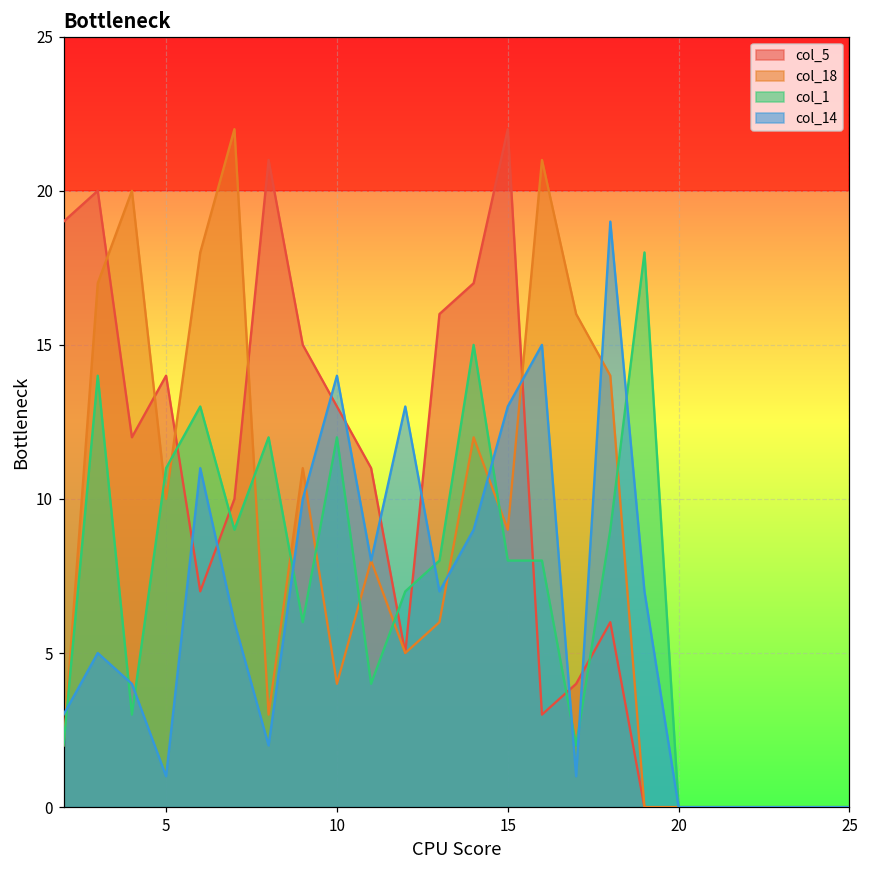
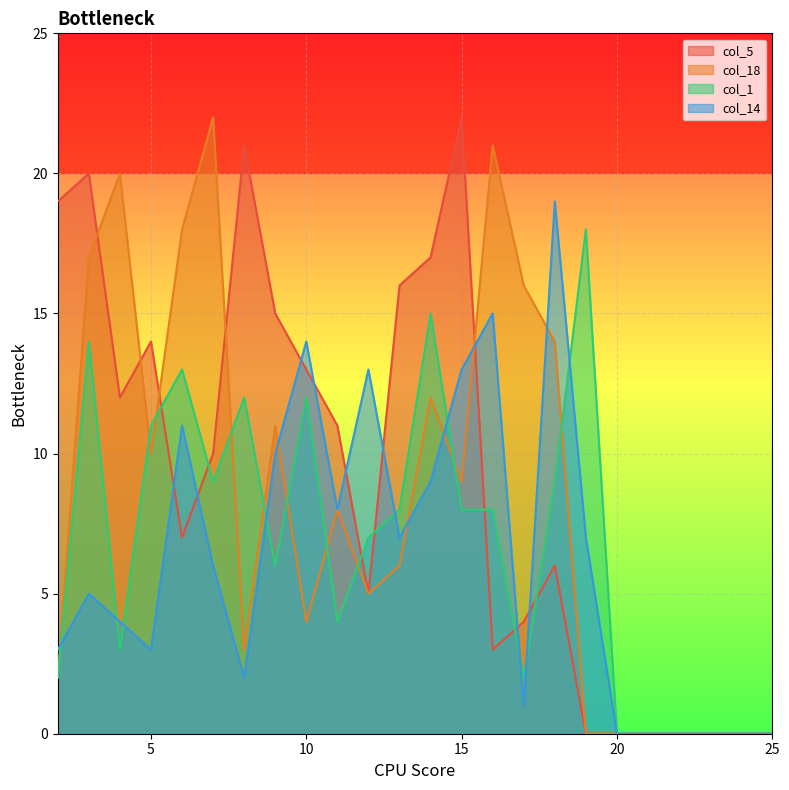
col_14, 5: 1 -> 3
